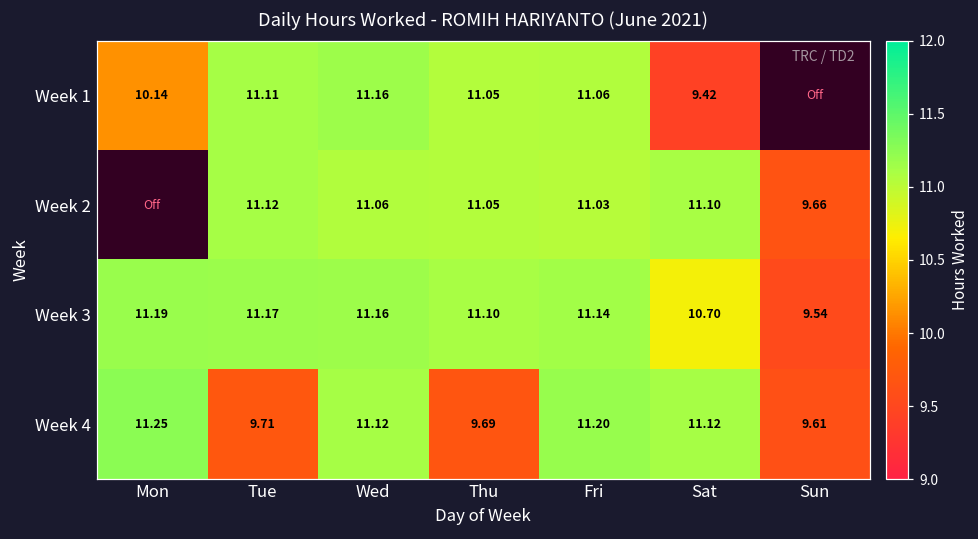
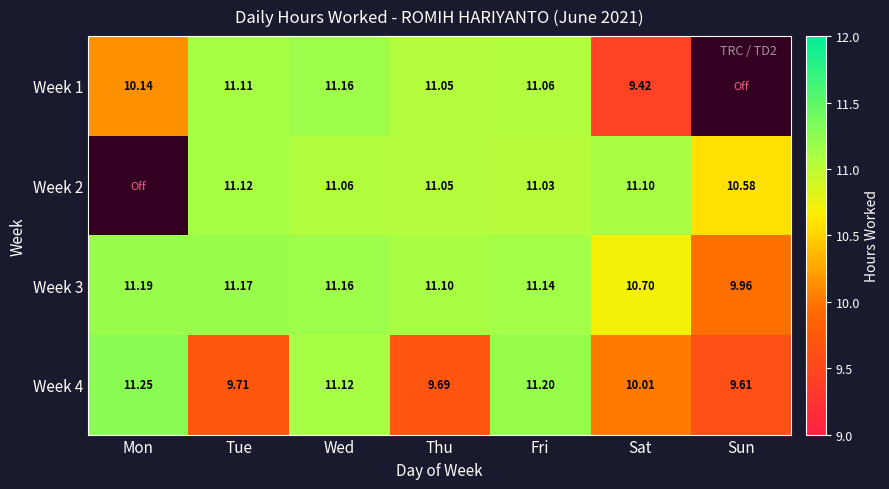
Week 2, Sun: 9.66 -> 10.58
Week 3, Sun: 9.54 -> 9.96
Week 4, Sat: 11.12 -> 10.01
